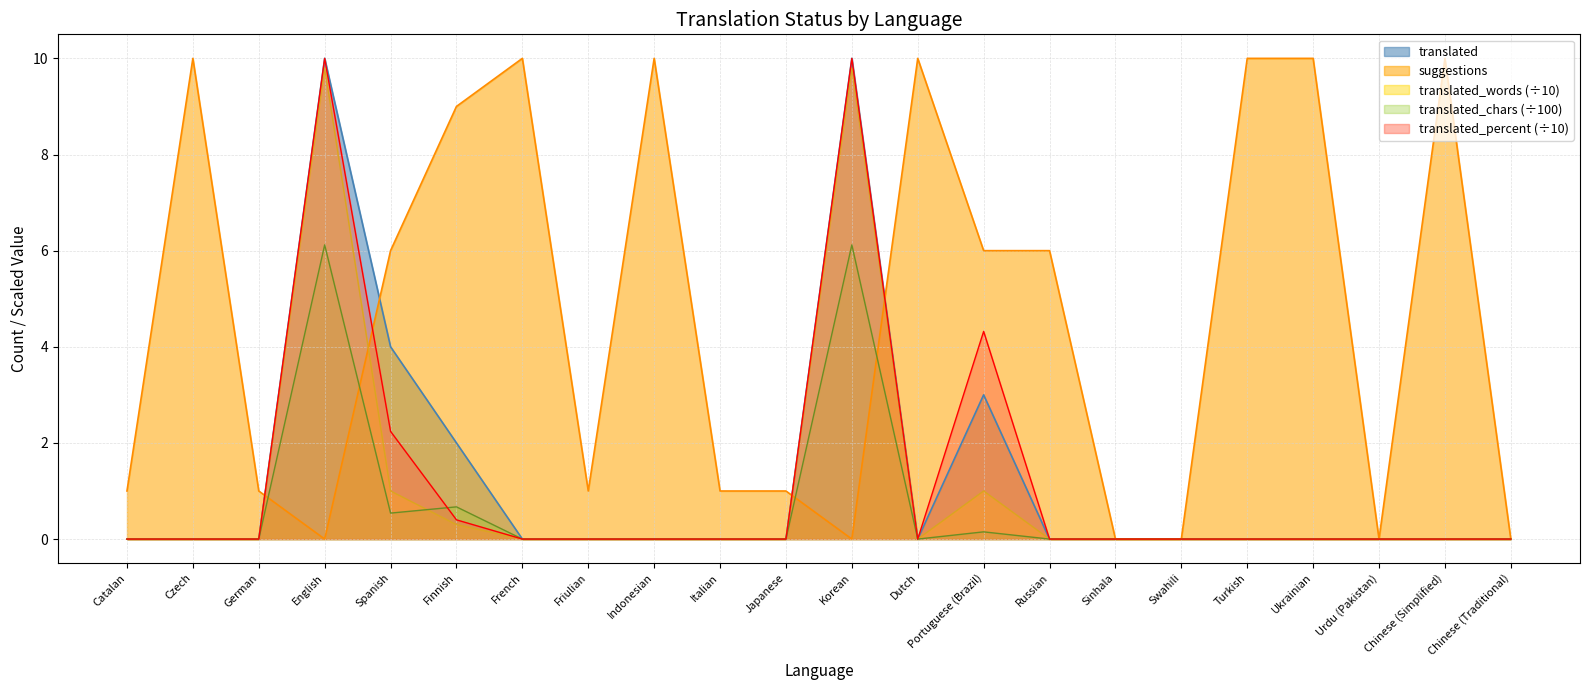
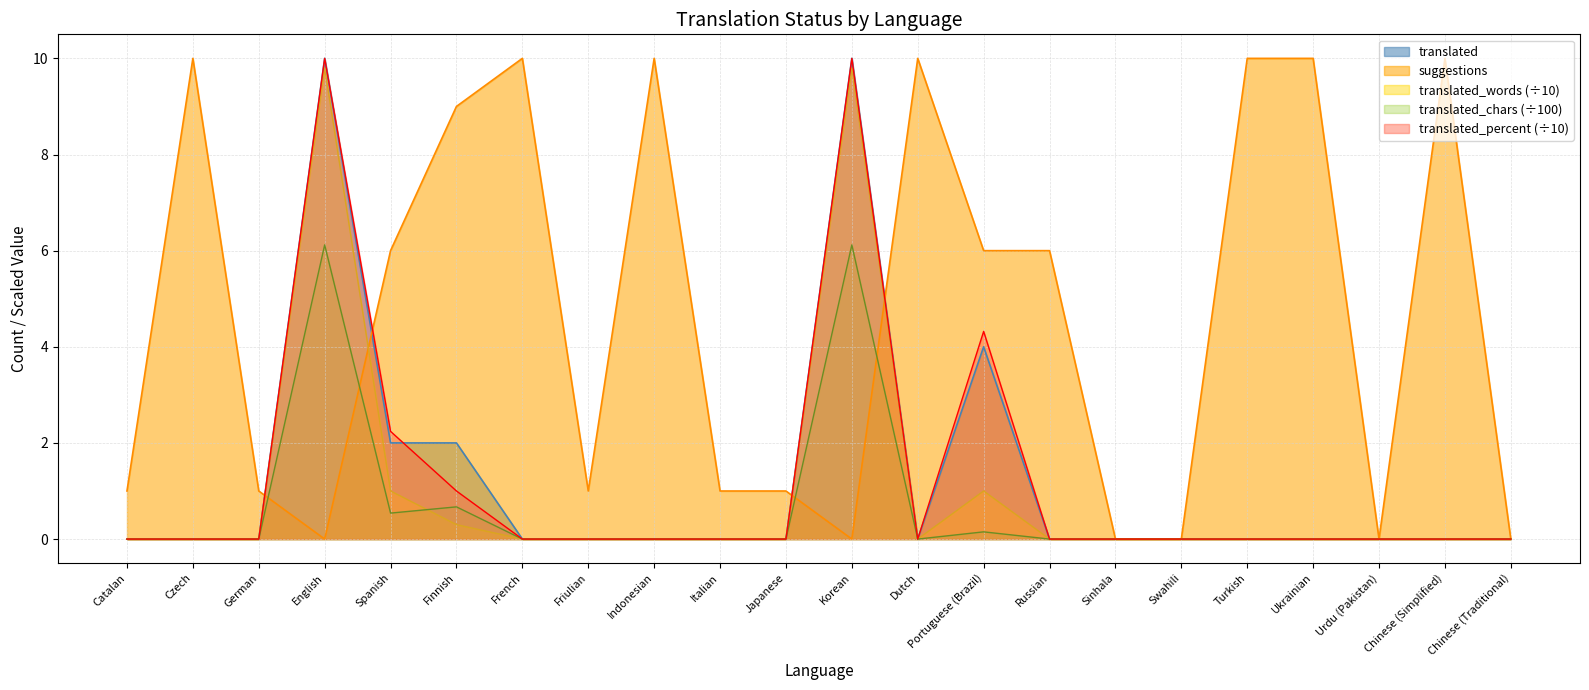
translated, Spanish: 4 -> 2
translated_percent (÷10), Finnish: 0.4 -> 1.0
translated, Portuguese (Brazil): 3 -> 4
